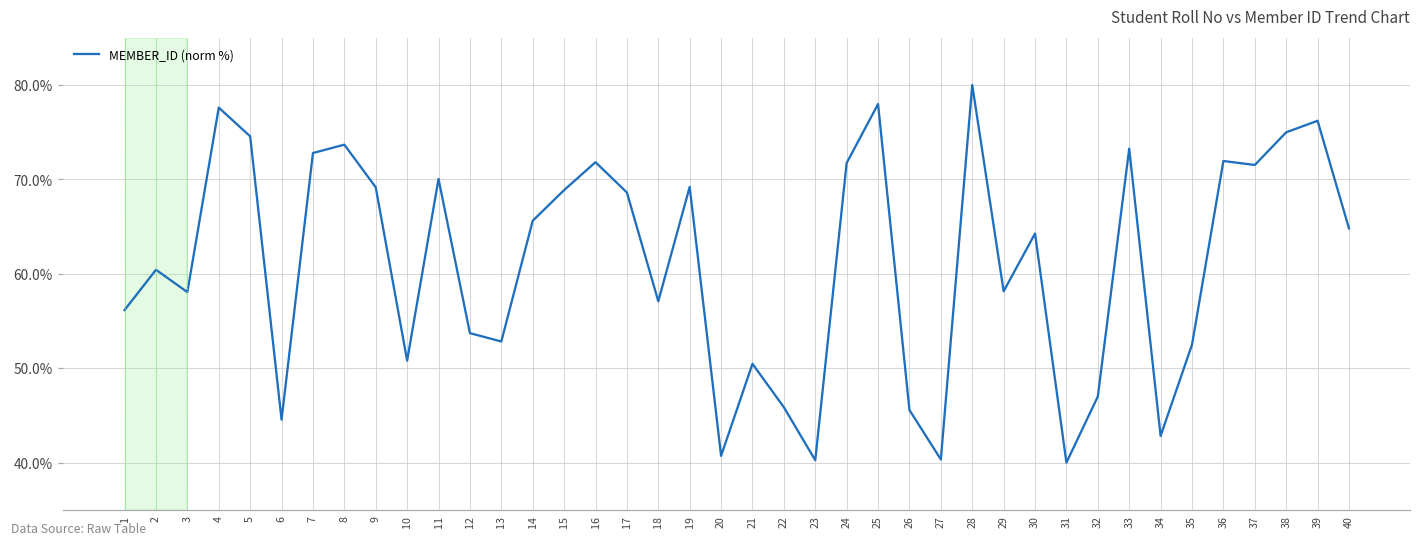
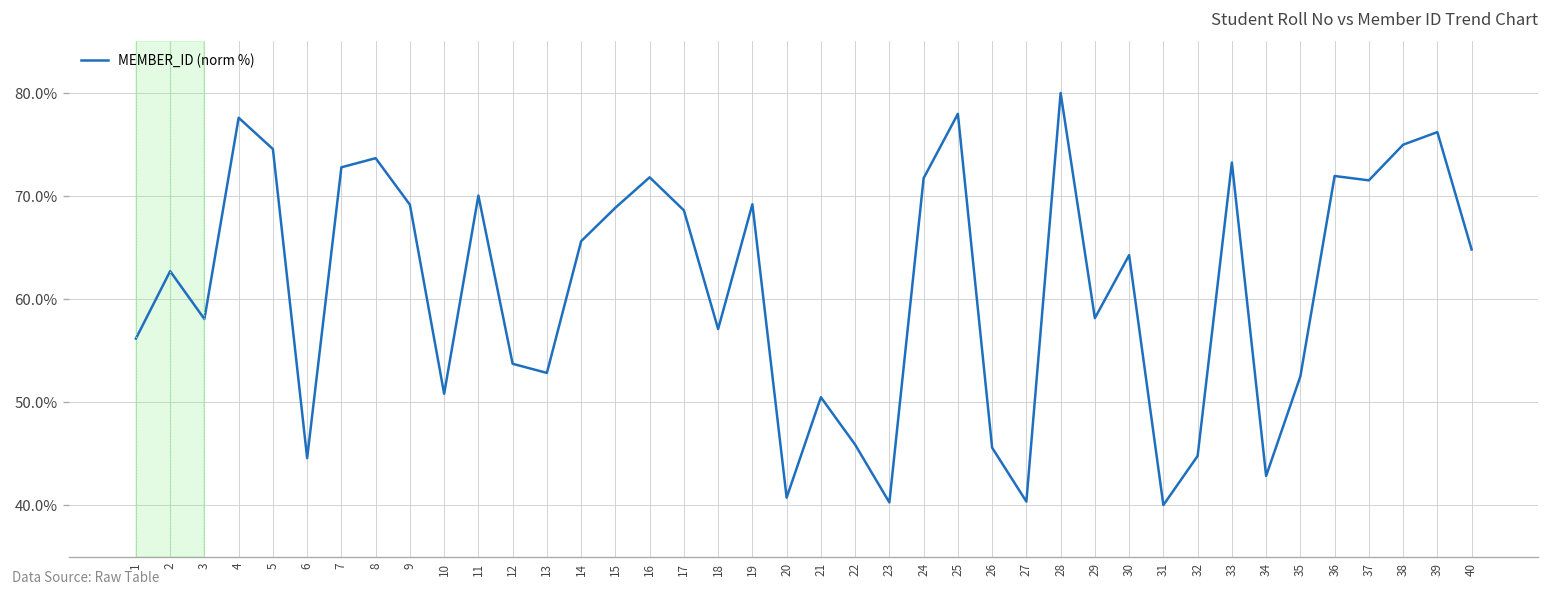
2: 60% -> 63%
32: 47% -> 45%
